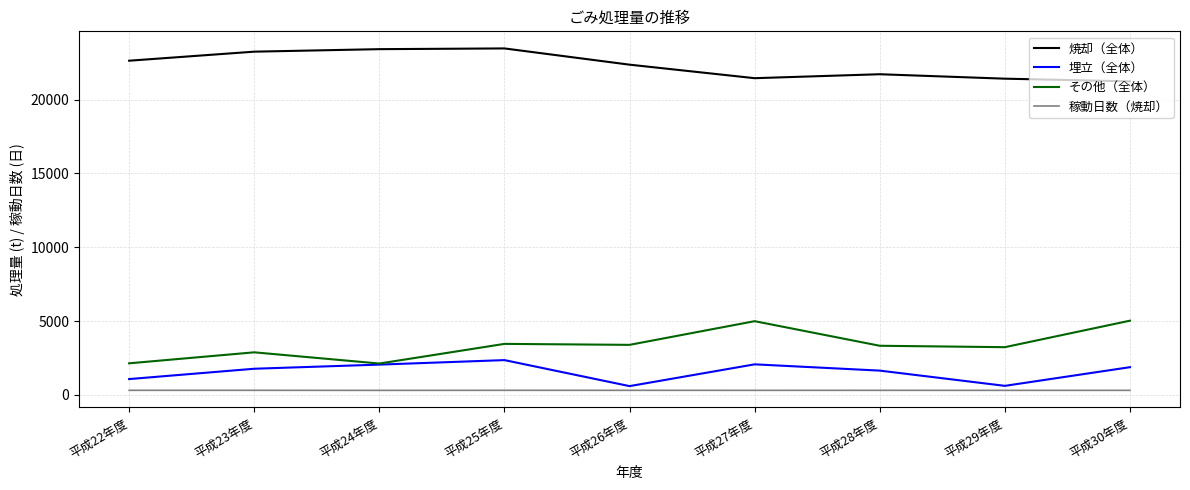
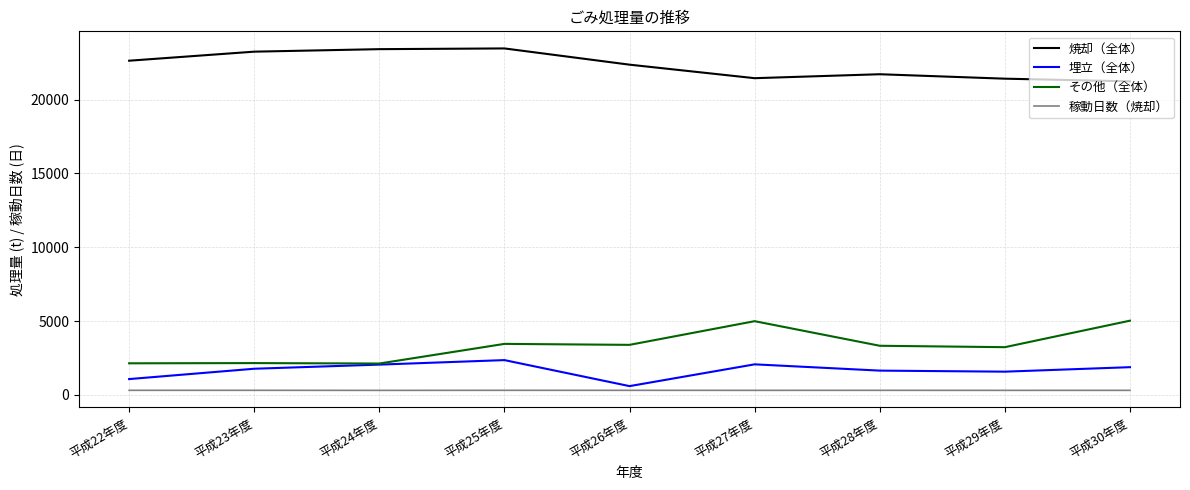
その他（全体）, 平成23年度: 2900 -> 2200
埋立（全体）, 平成29年度: 600 -> 1600
